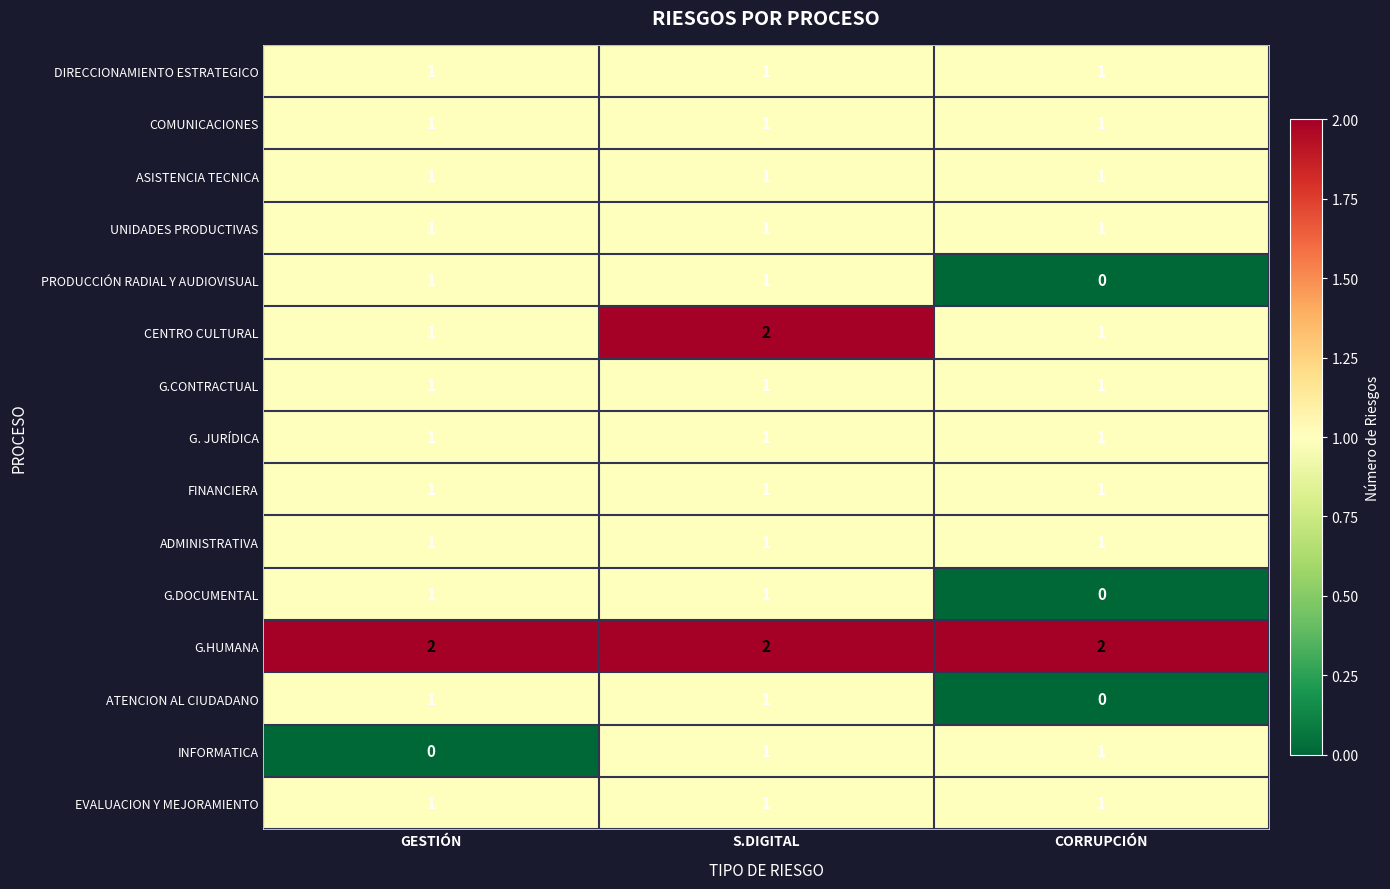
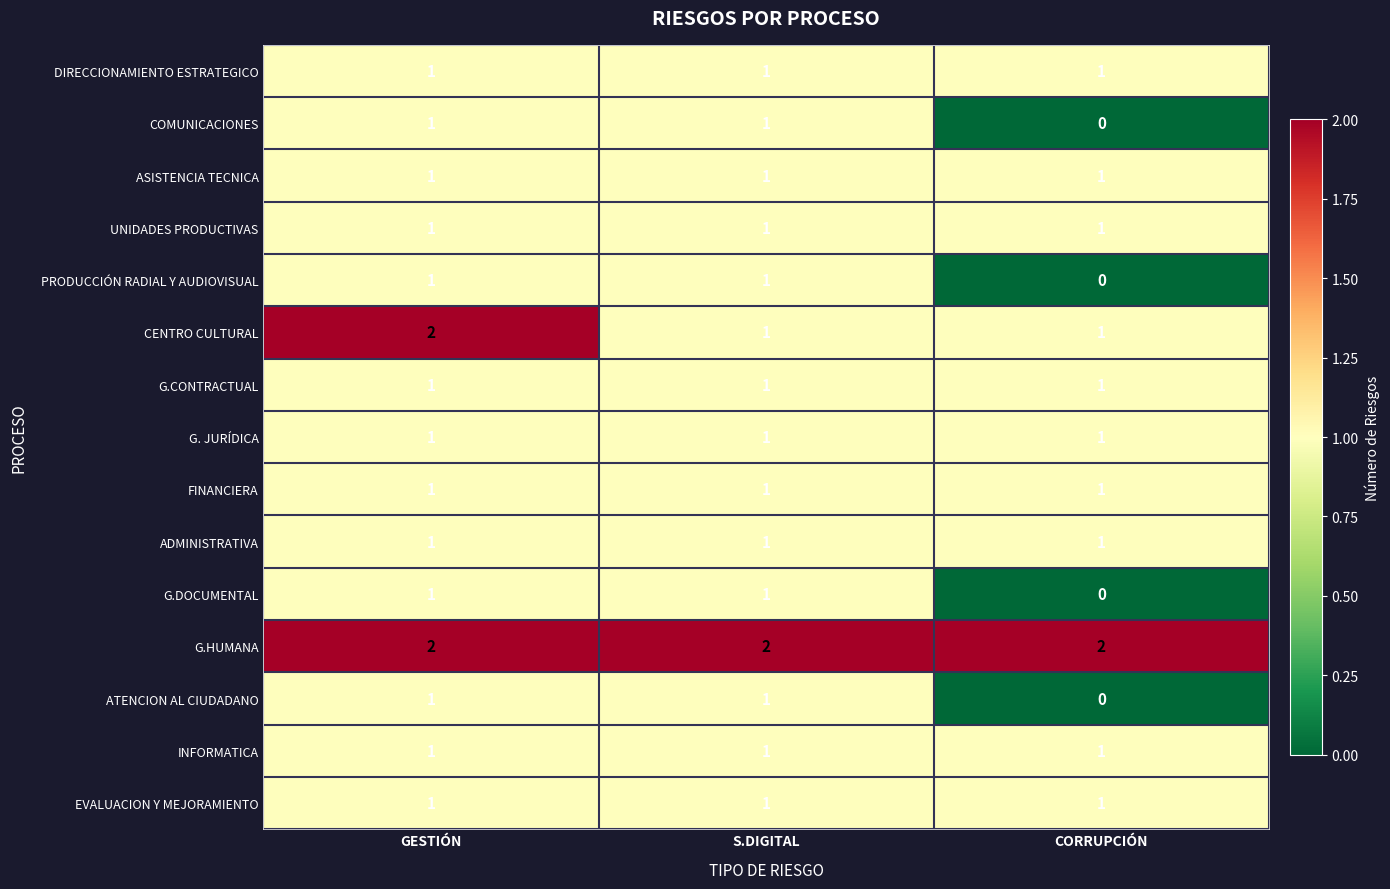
COMUNICACIONES, CORRUPCIÓN: 1 -> 0
CENTRO CULTURAL, GESTIÓN: 1 -> 2
CENTRO CULTURAL, S.DIGITAL: 2 -> 1
INFORMATICA, GESTIÓN: 0 -> 1
